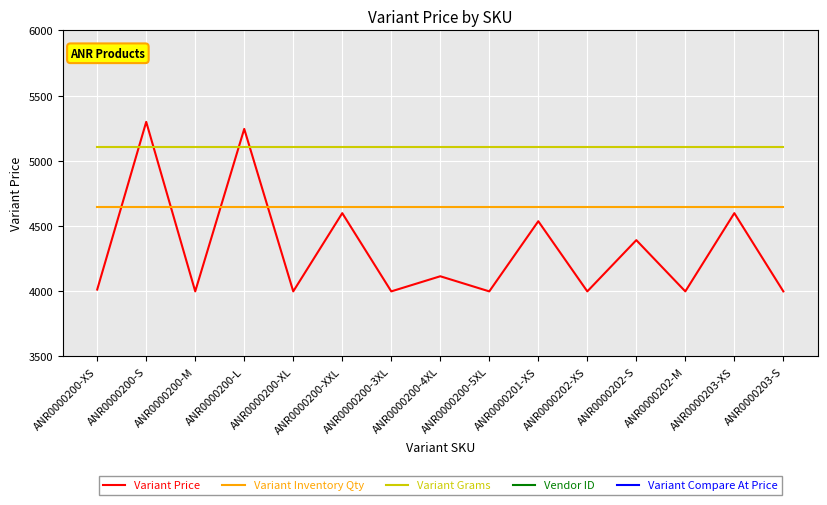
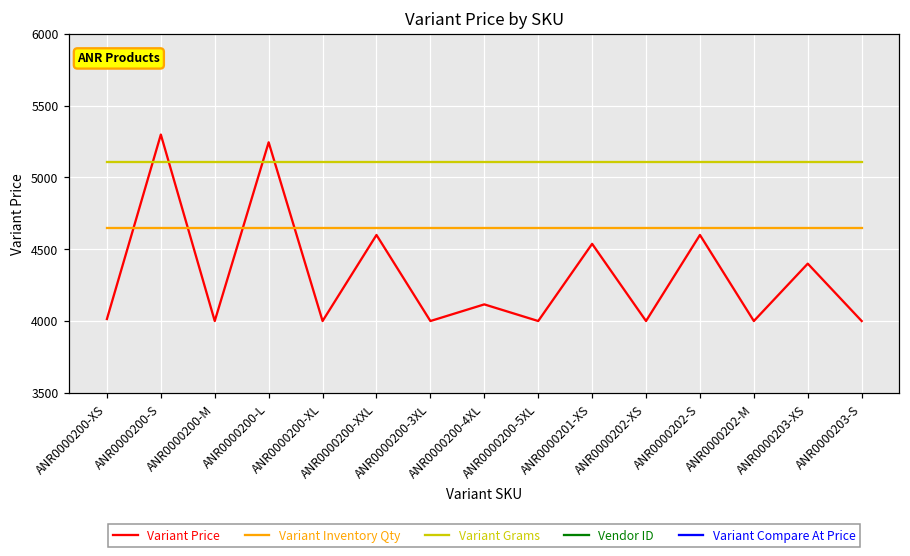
Variant Price, ANR0000202-S: 4390 -> 4600
Variant Price, ANR0000203-XS: 4600 -> 4400
